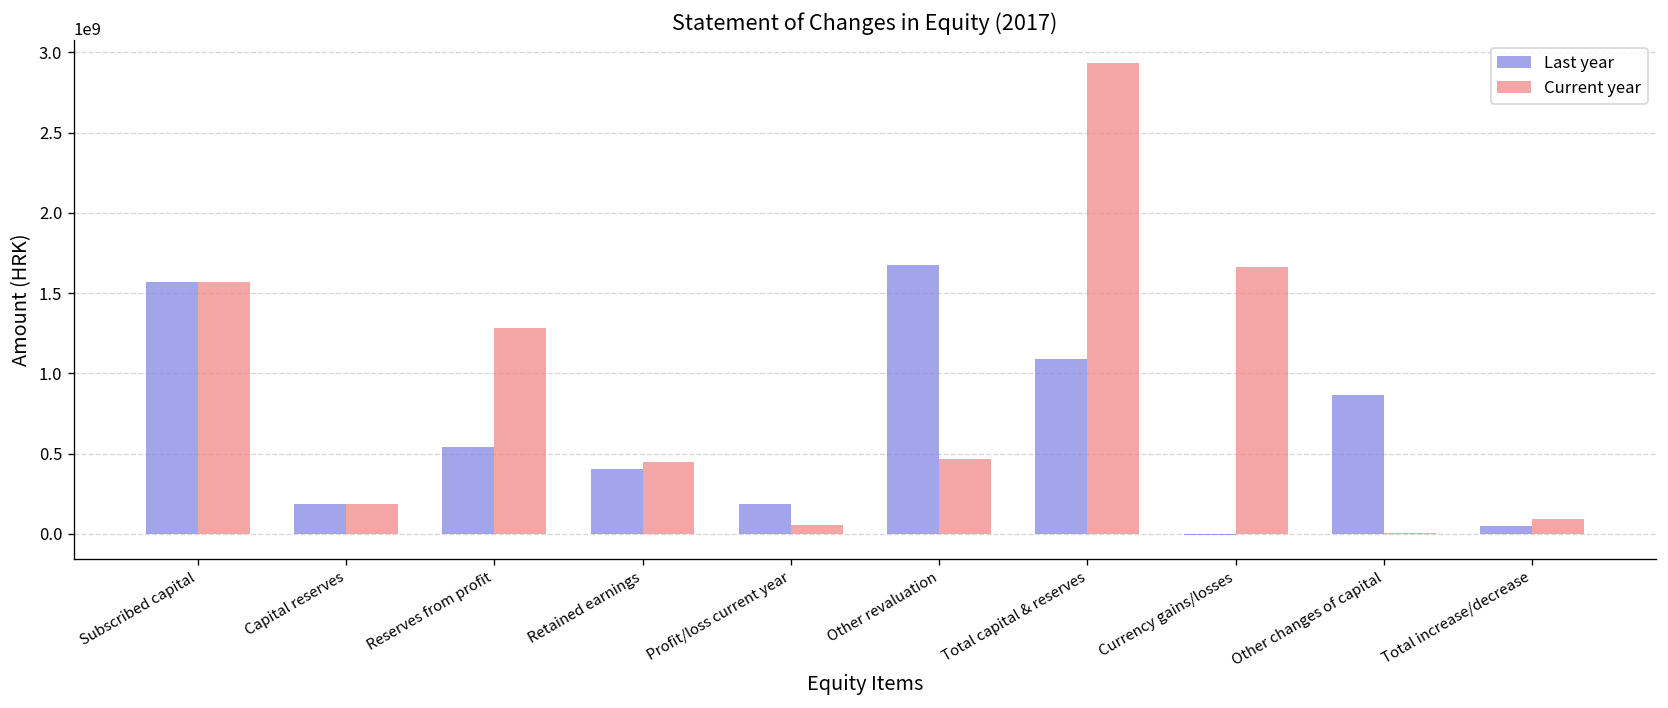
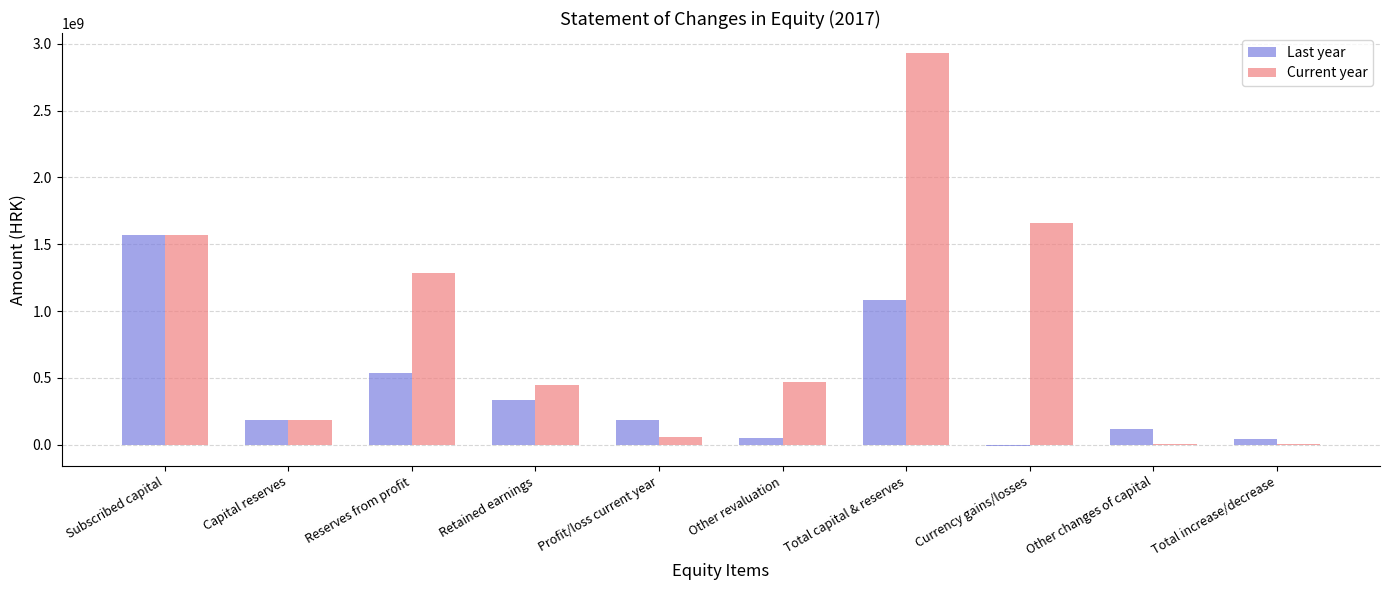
Last year, Retained earnings: 400000000 -> 340000000
Last year, Other revaluation: 1680000000 -> 50000000
Last year, Other changes of capital: 870000000 -> 120000000
Current year, Total increase/decrease: 90000000 -> 10000000
